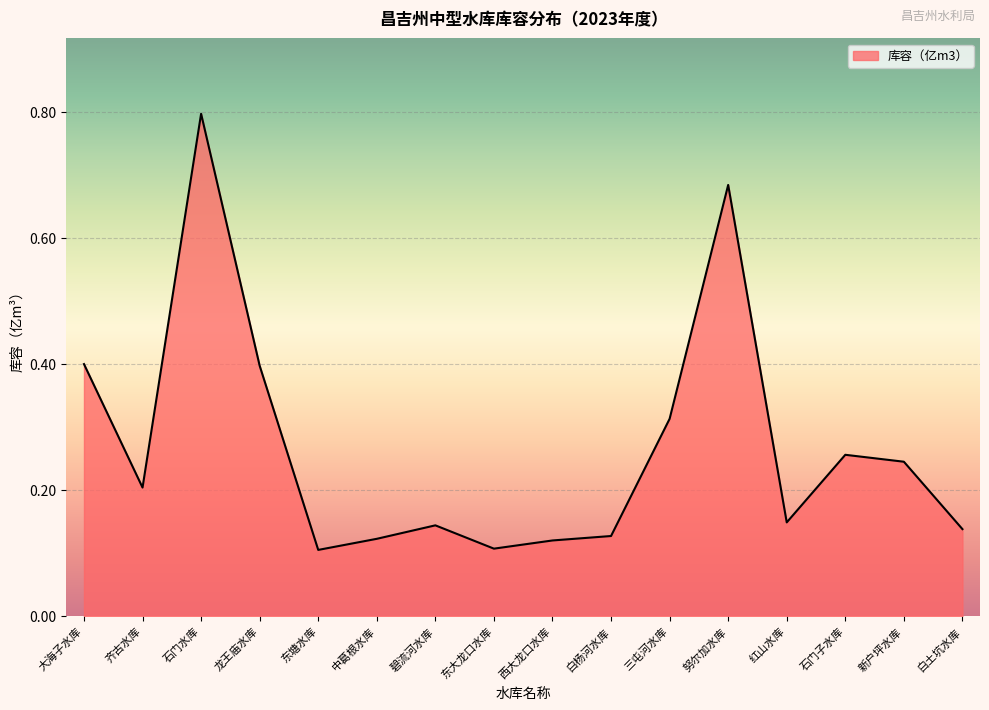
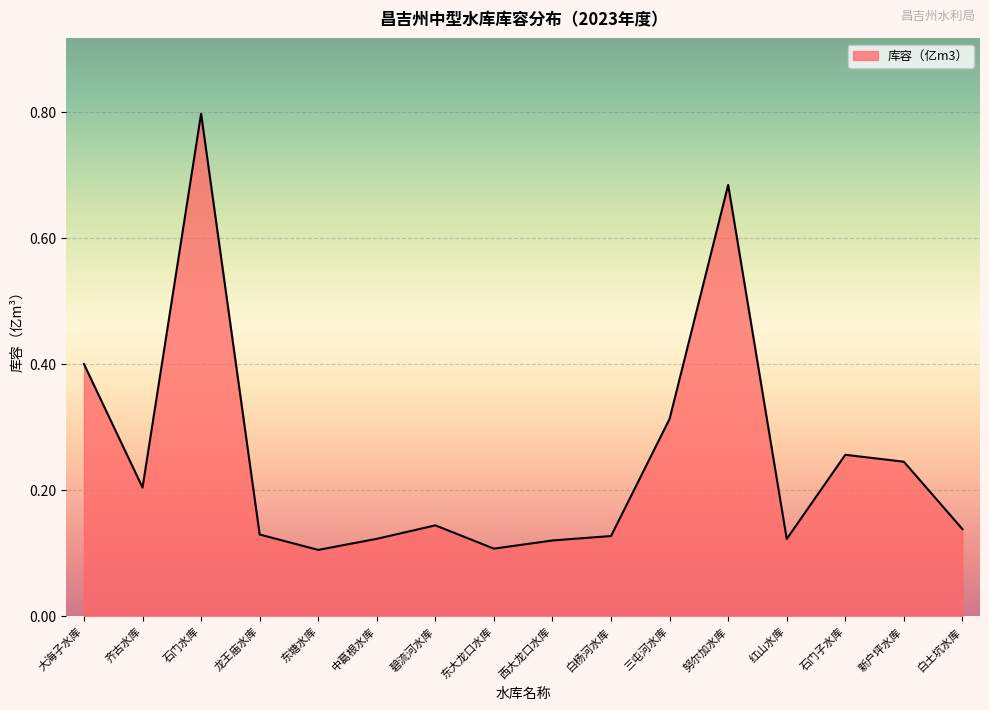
龙王庙水库: 0.40 -> 0.13
红山水库: 0.15 -> 0.12
